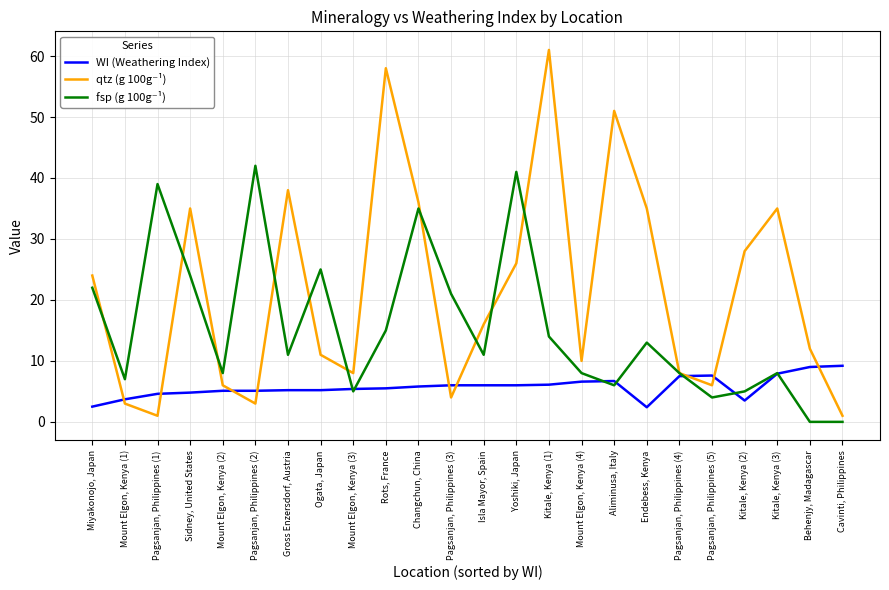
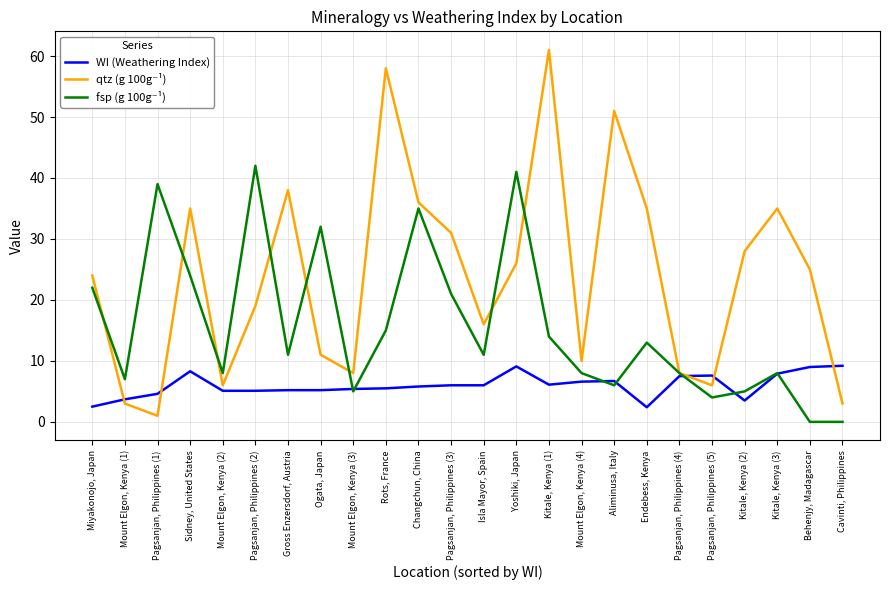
WI (Weathering Index), Sidney, United States: 5 -> 8
qtz (g 100g⁻¹), Pagsanjan, Philippines (2): 3 -> 19
fsp (g 100g⁻¹), Ogata, Japan: 25 -> 32
qtz (g 100g⁻¹), Pagsanjan, Philippines (3): 4 -> 31
WI (Weathering Index), Yoshiki, Japan: 6 -> 9
qtz (g 100g⁻¹), Behenjy, Madagascar: 12 -> 25
qtz (g 100g⁻¹), Cavinti, Philippines: 1 -> 3
